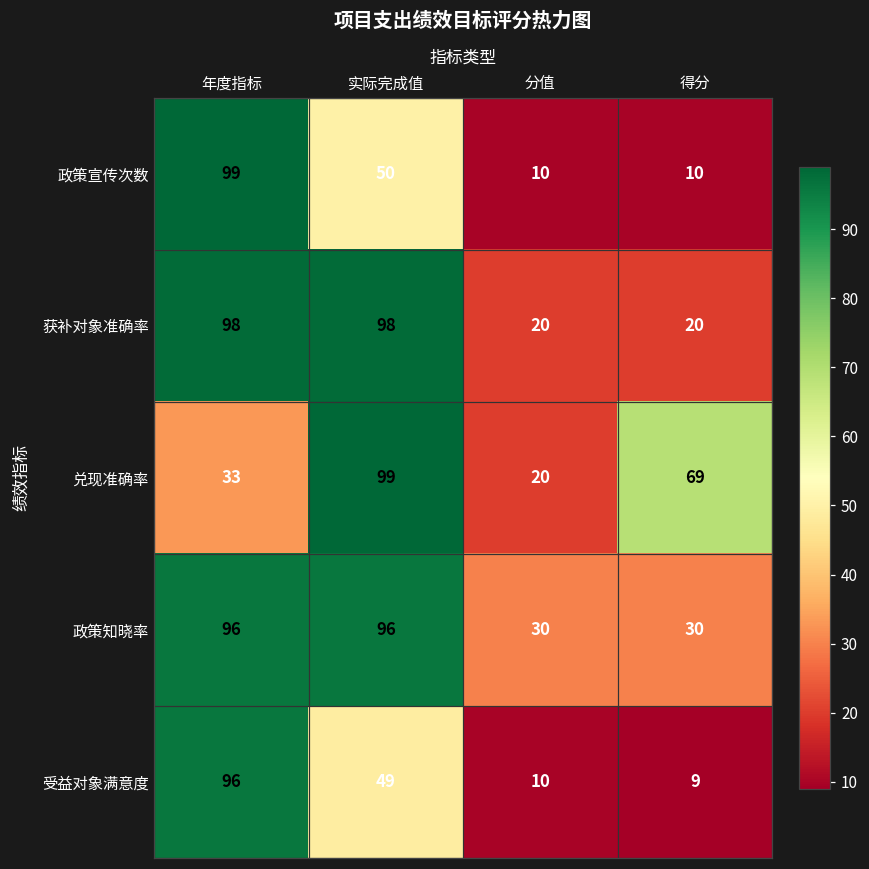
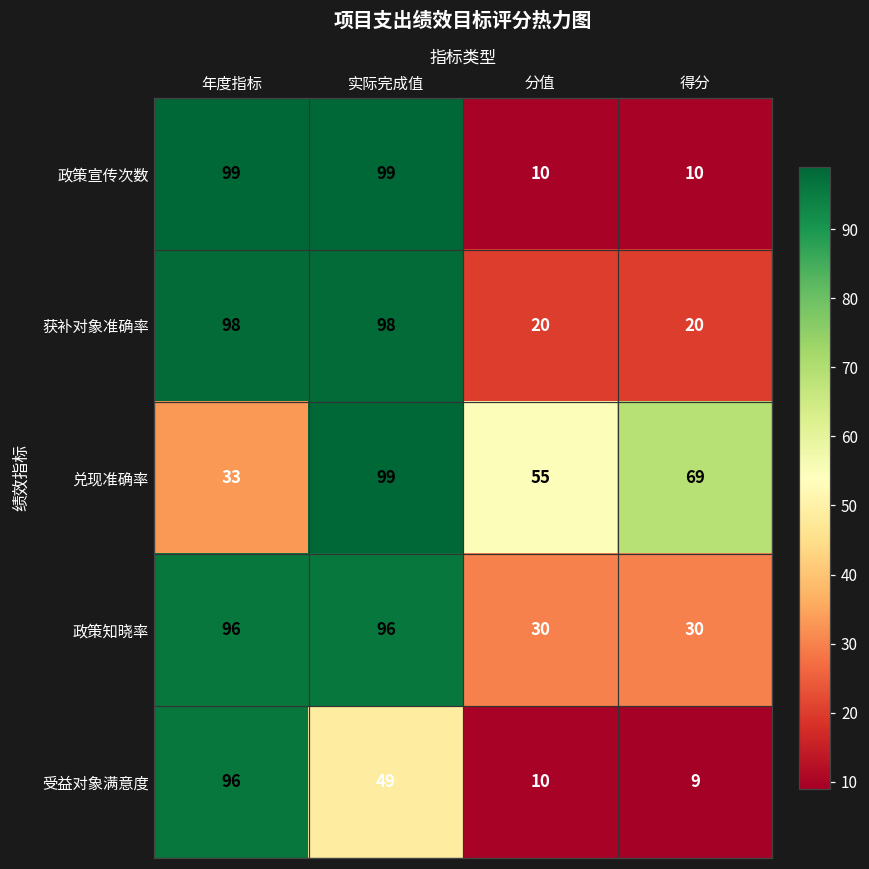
政策宣传次数, 实际完成值: 50 -> 99
兑现准确率, 分值: 20 -> 55
